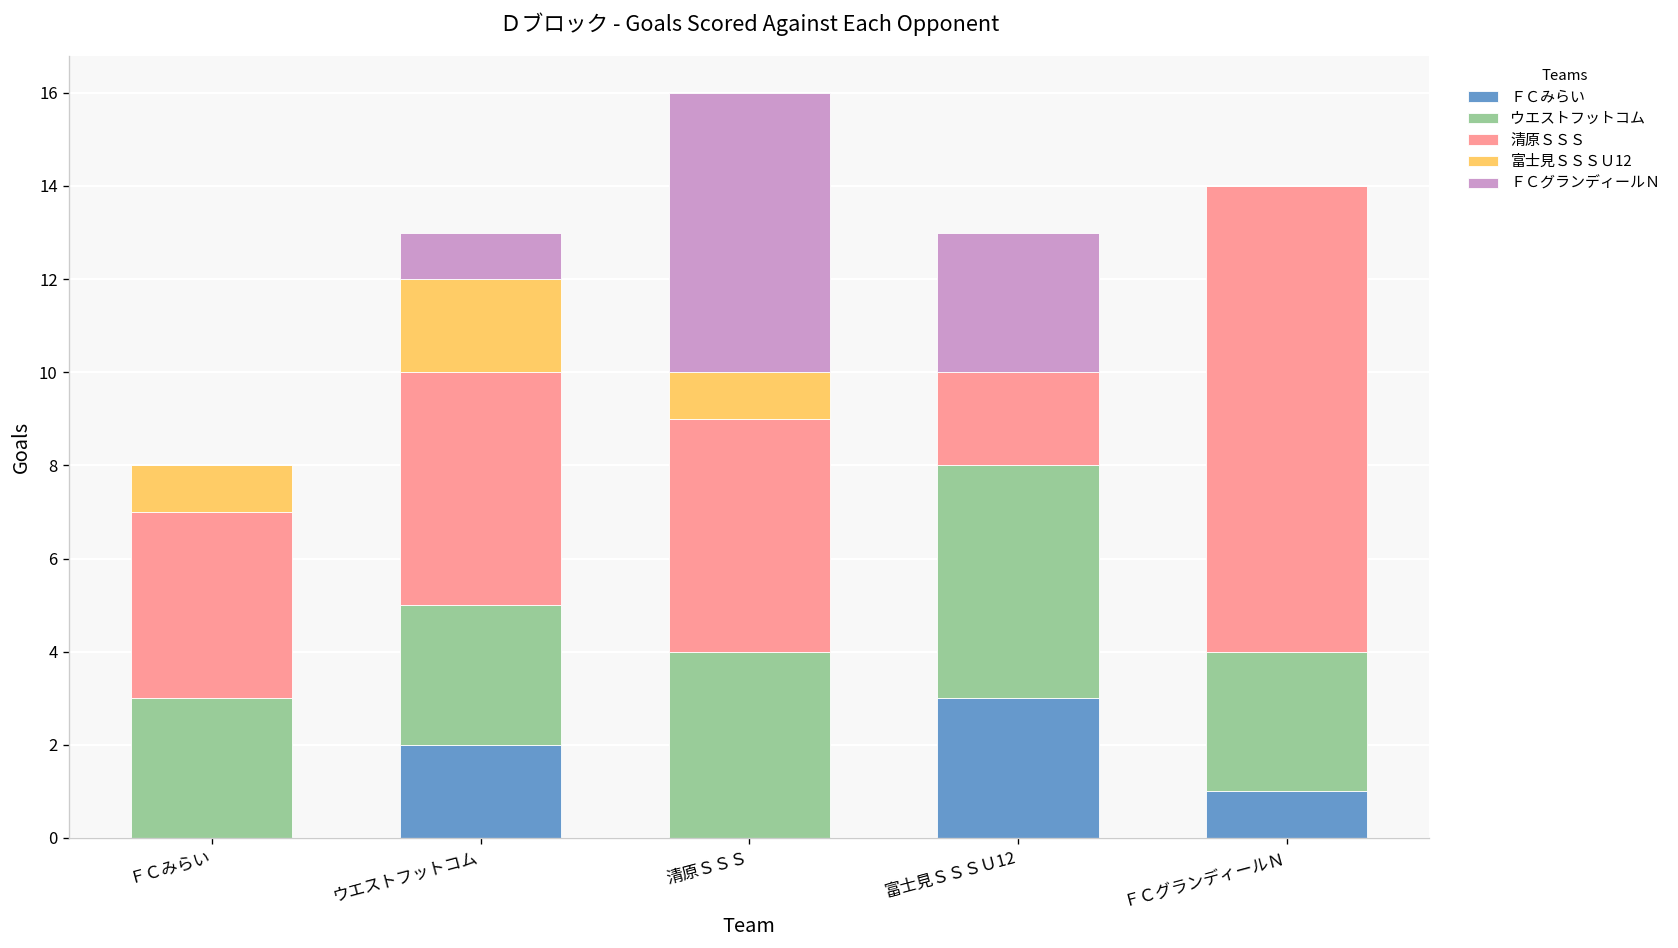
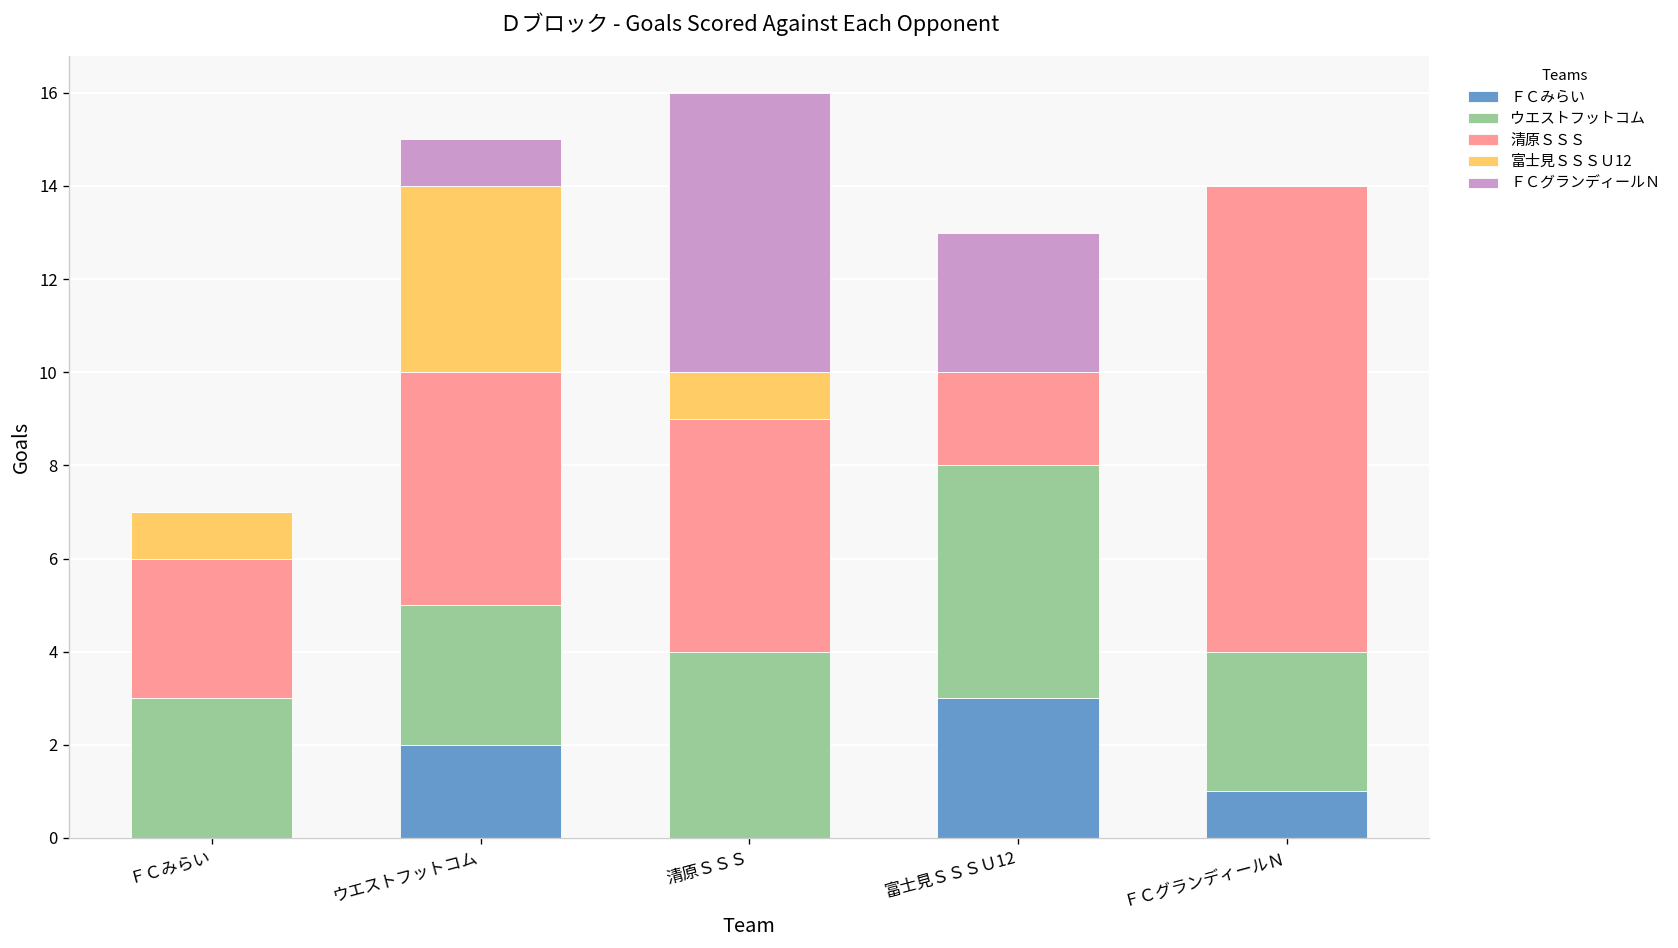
清原ＳＳＳ, ＦＣみらい: 4 -> 3
富士見ＳＳＳＵ12, ウエストフットコム: 2 -> 4
